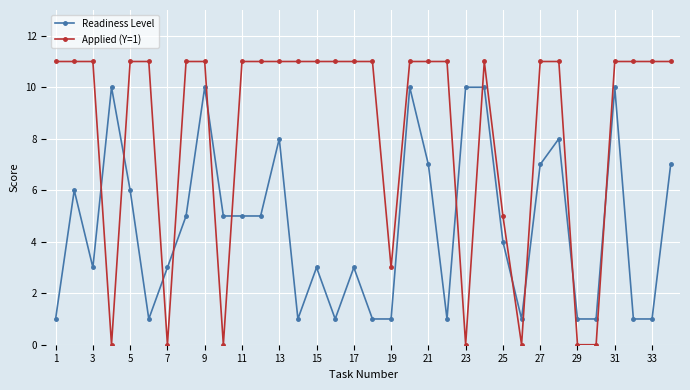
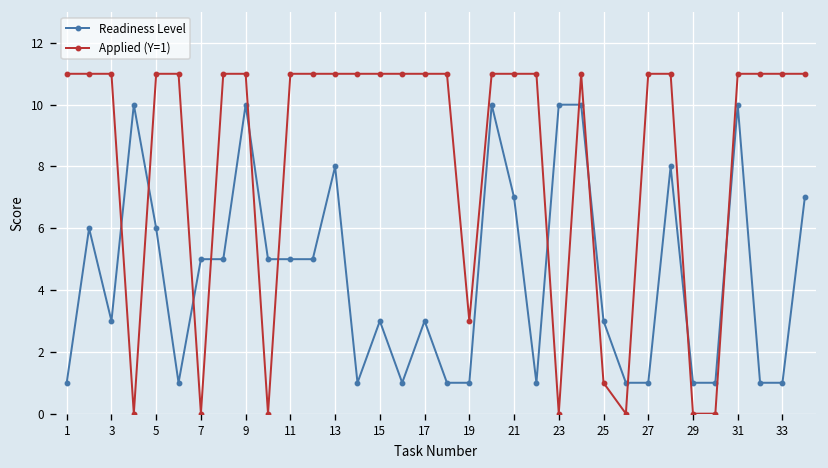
Readiness Level, 7: 3 -> 5
Readiness Level, 25: 4 -> 3
Applied (Y=1), 25: 5 -> 1
Readiness Level, 27: 7 -> 1
